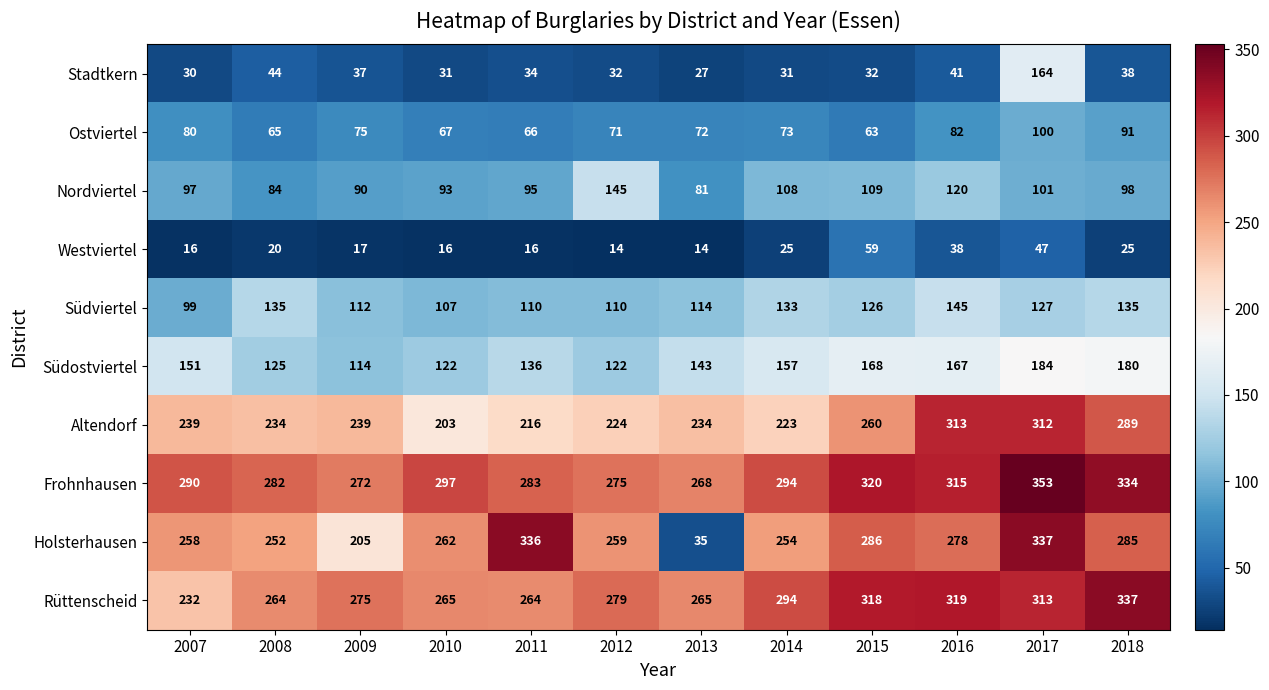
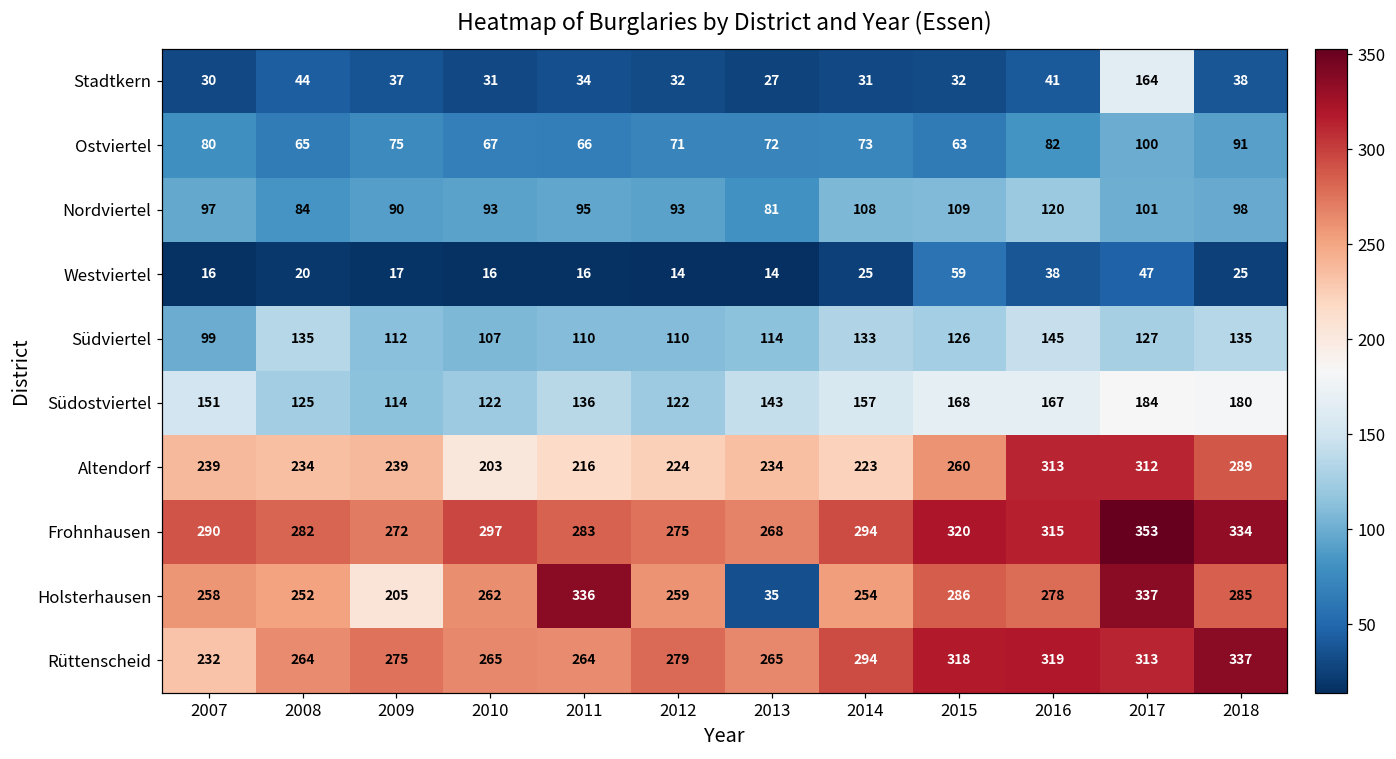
Nordviertel, 2012: 145 -> 93
